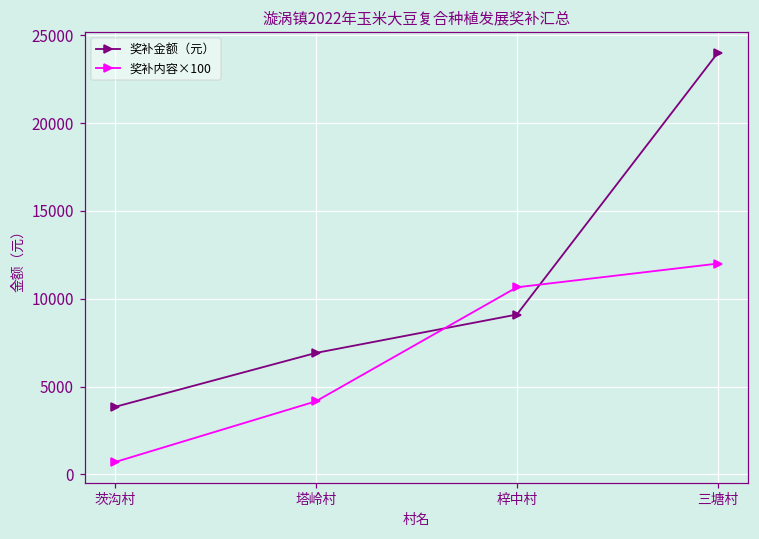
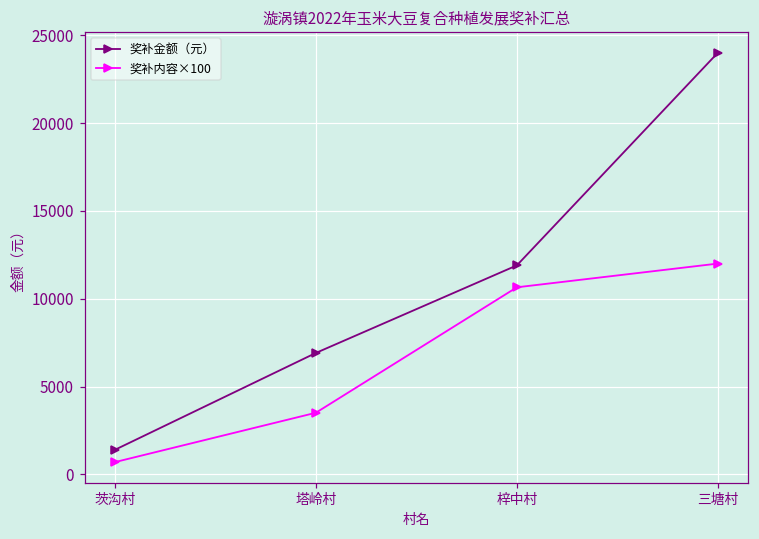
奖补金额（元）, 茨沟村: 3800 -> 1400
奖补内容×100, 塔岭村: 4200 -> 3500
奖补金额（元）, 梓中村: 9100 -> 11900
